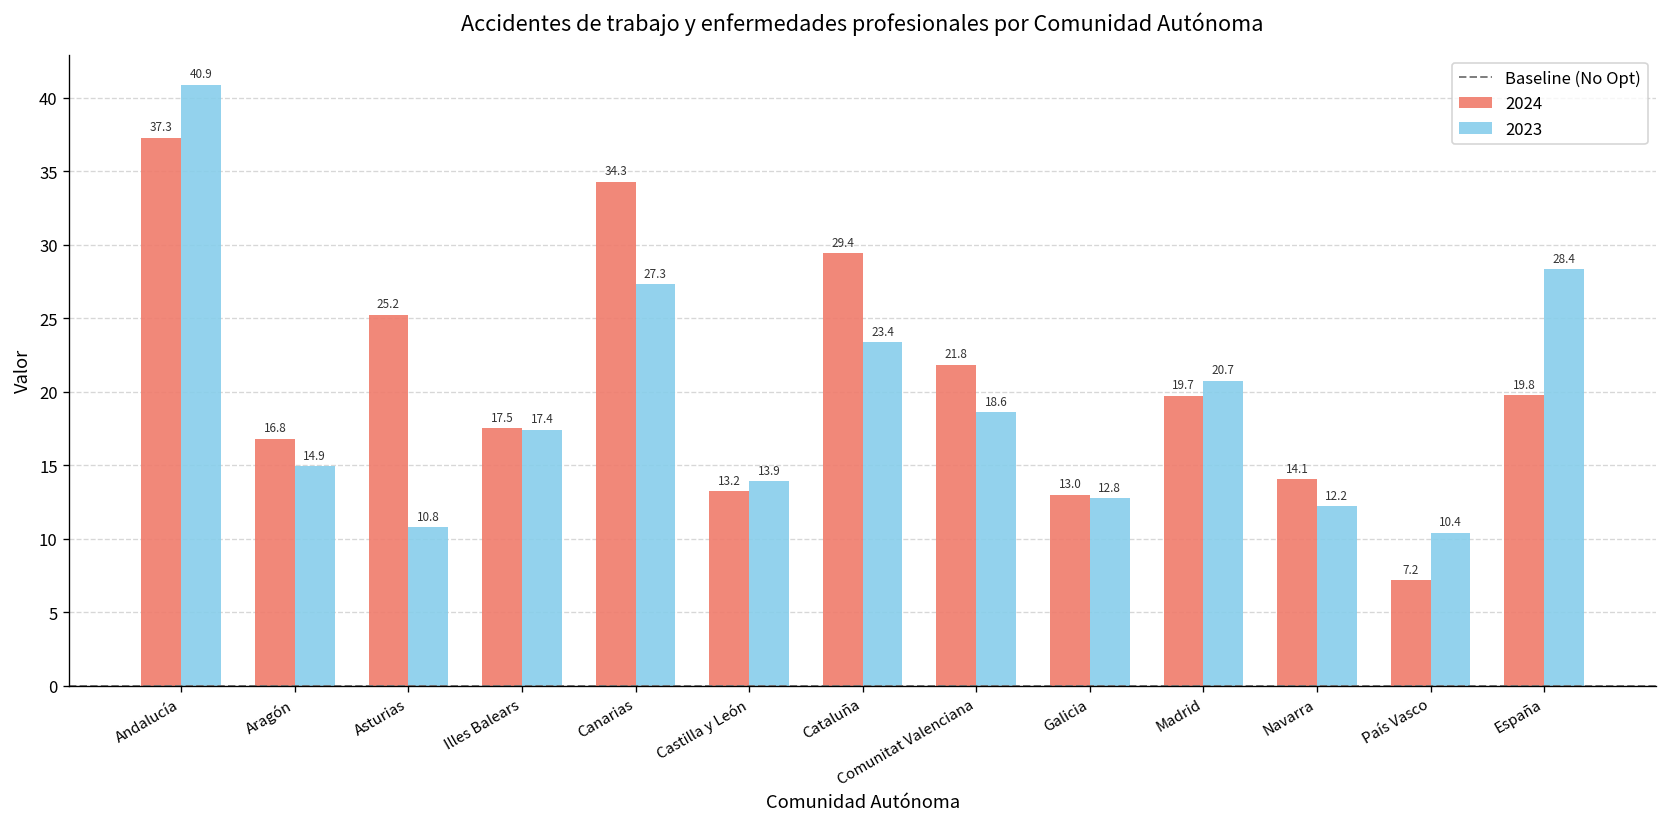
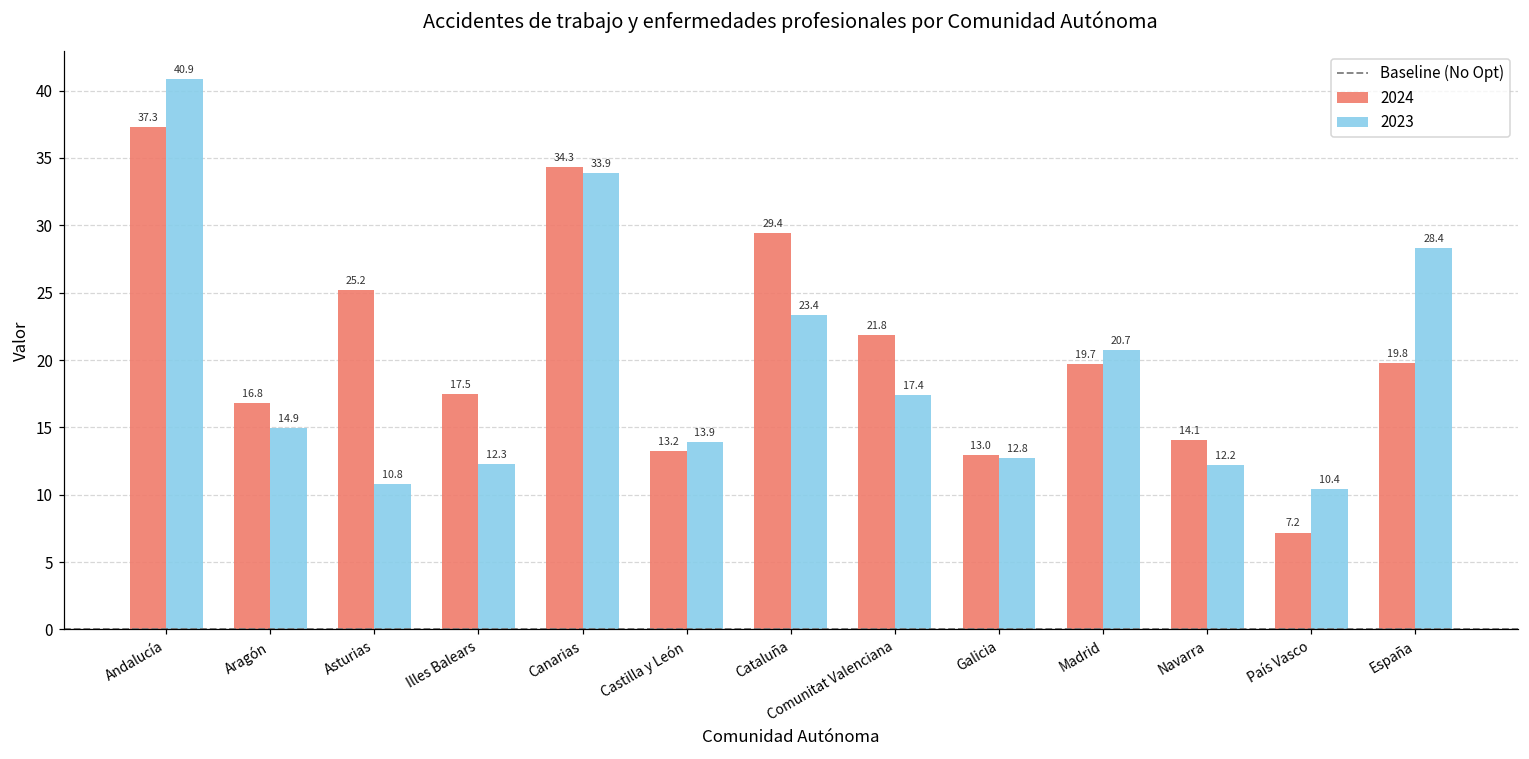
2023, Illes Balears: 17.4 -> 12.3
2023, Canarias: 27.3 -> 33.9
2023, Comunitat Valenciana: 18.6 -> 17.4
